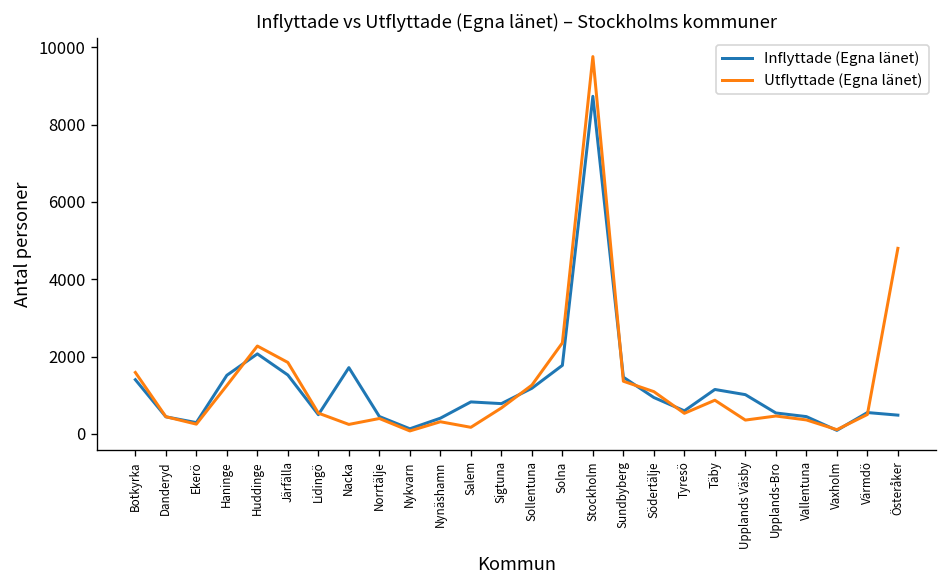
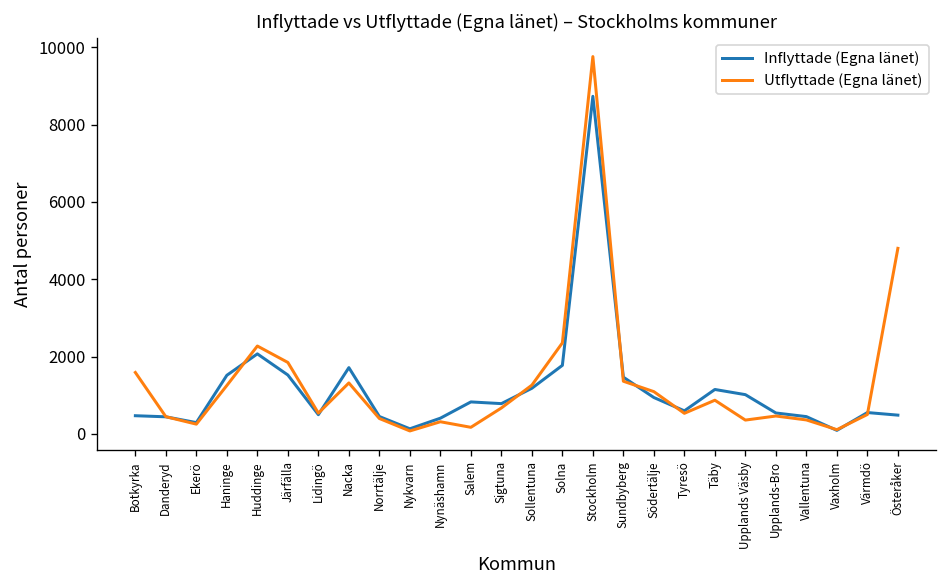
Inflyttade (Egna länet), Botkyrka: 1400 -> 500
Utflyttade (Egna länet), Nacka: 200 -> 1300
